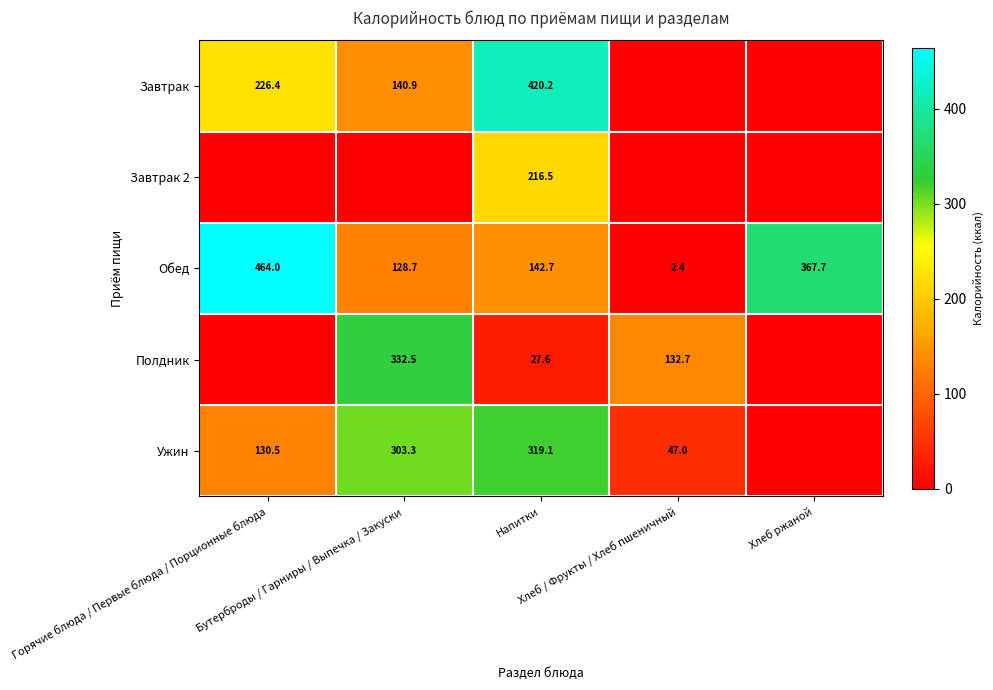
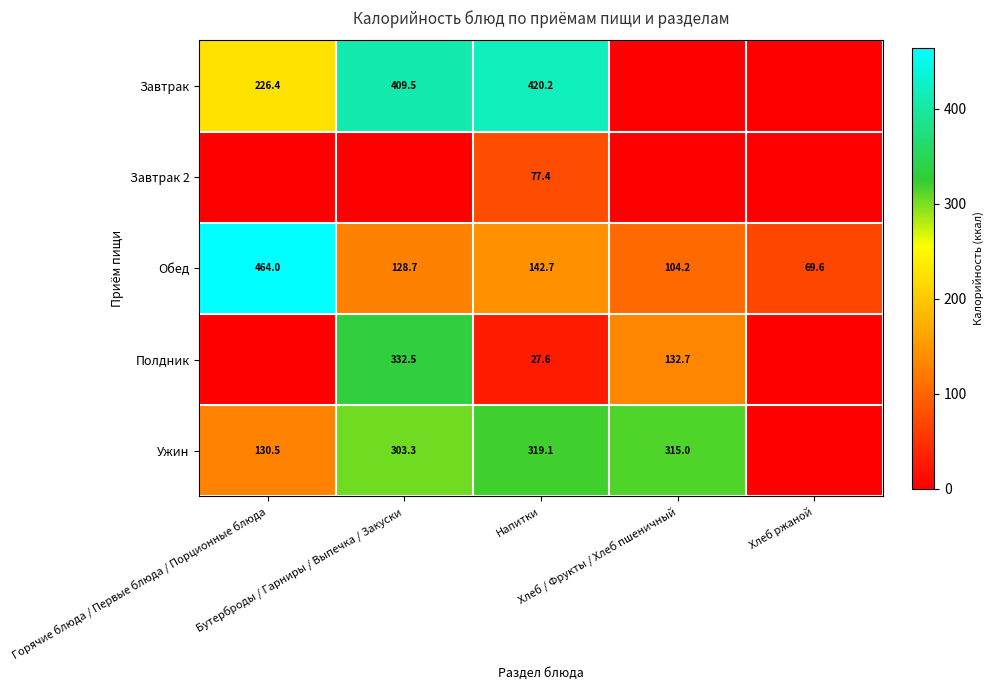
Завтрак, Бутерброды / Гарниры / Выпечка / Закуски: 140.9 -> 409.5
Завтрак 2, Напитки: 216.5 -> 77.4
Обед, Хлеб / Фрукты / Хлеб пшеничный: 2.4 -> 104.2
Обед, Хлеб ржаной: 367.7 -> 69.6
Ужин, Хлеб / Фрукты / Хлеб пшеничный: 47.0 -> 315.0
